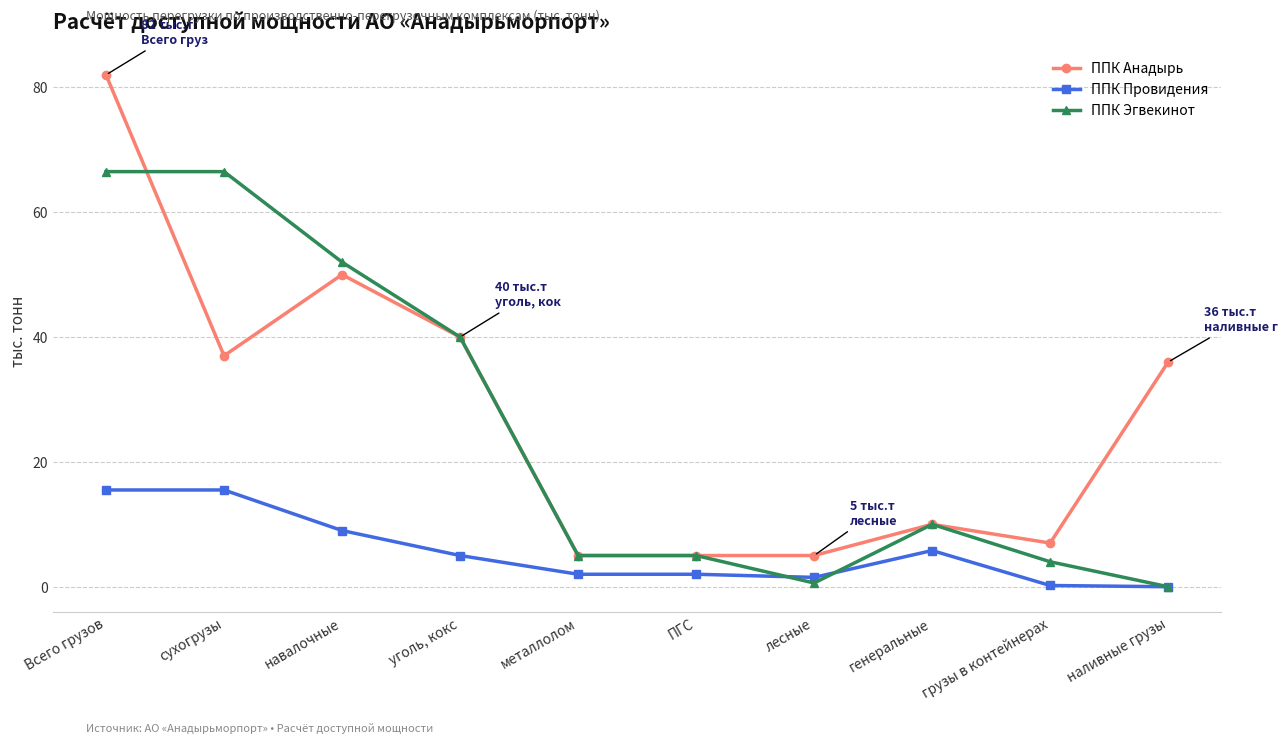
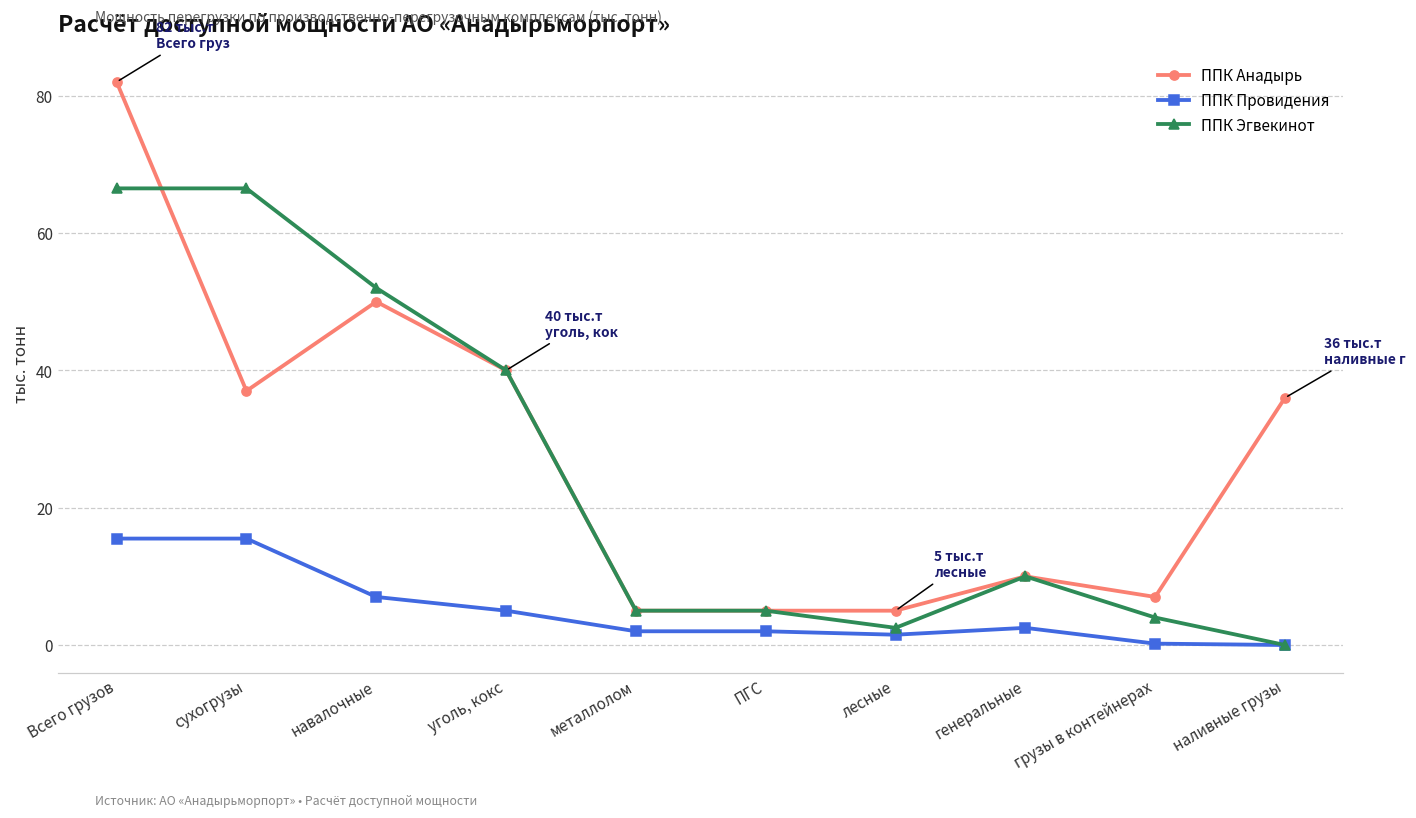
ППК Провидения, навалочные: 9 -> 7
ППК Эгвекинот, лесные: 1 -> 3
ППК Провидения, генеральные: 6 -> 3
